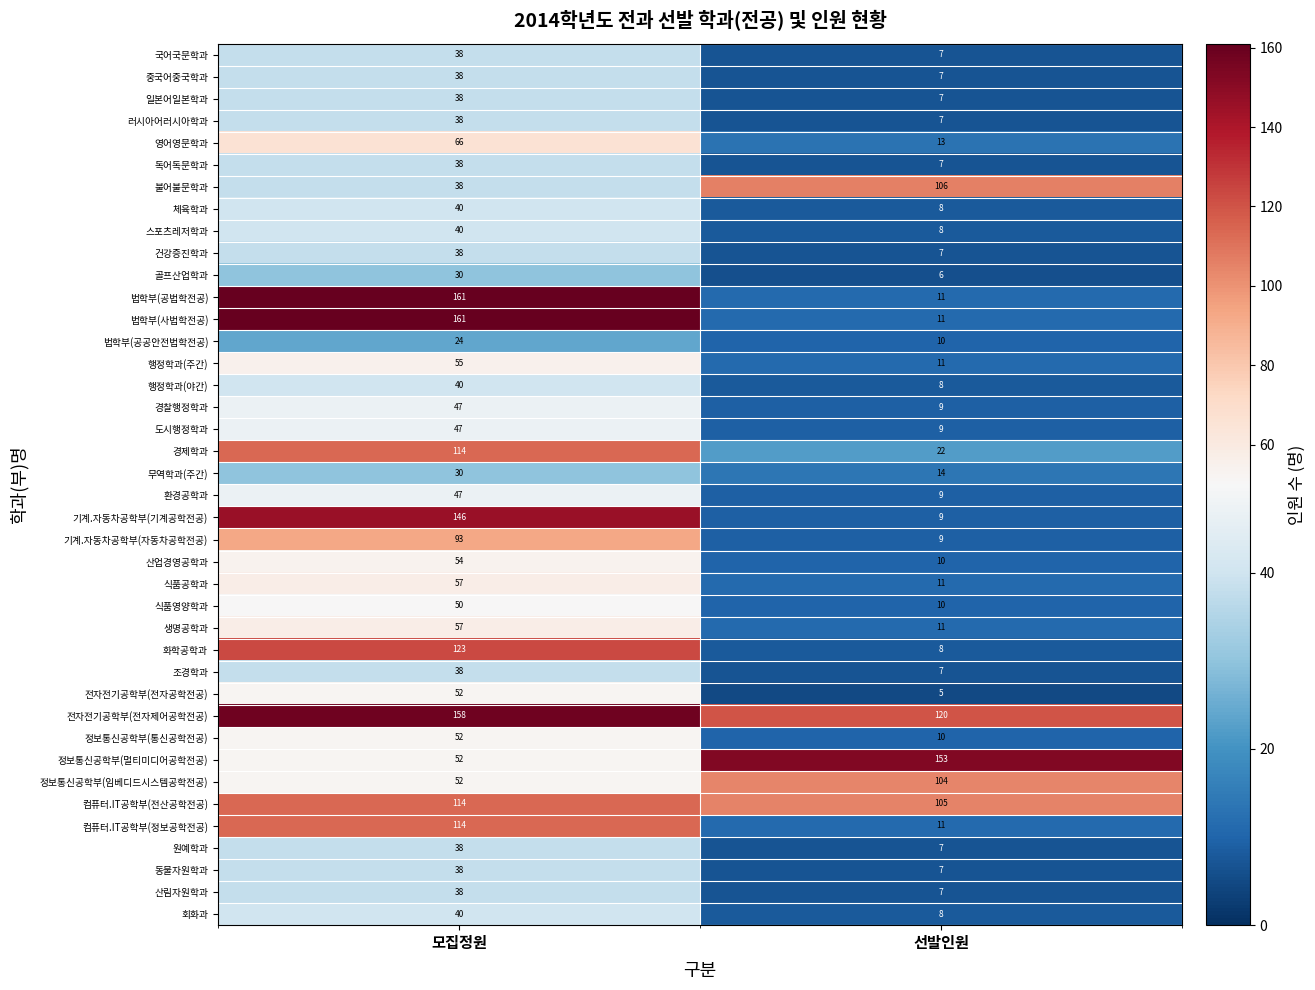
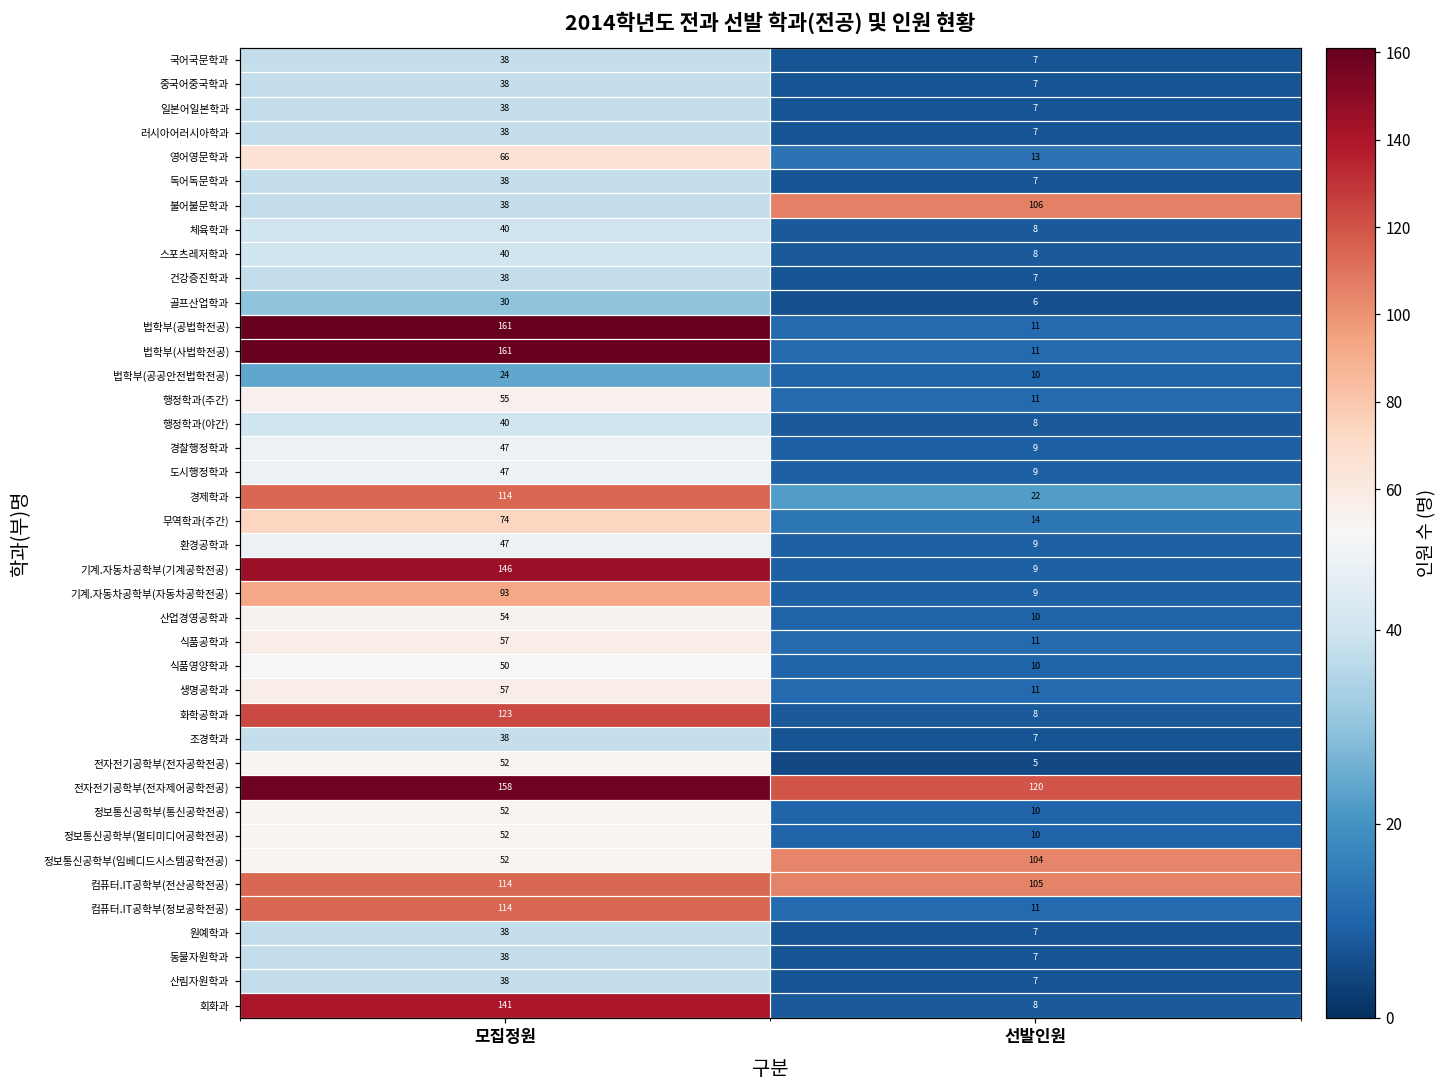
무역학과(주간), 모집정원: 30 -> 74
정보통신공학부(멀티미디어공학전공), 선발인원: 153 -> 10
회화과, 모집정원: 40 -> 141
